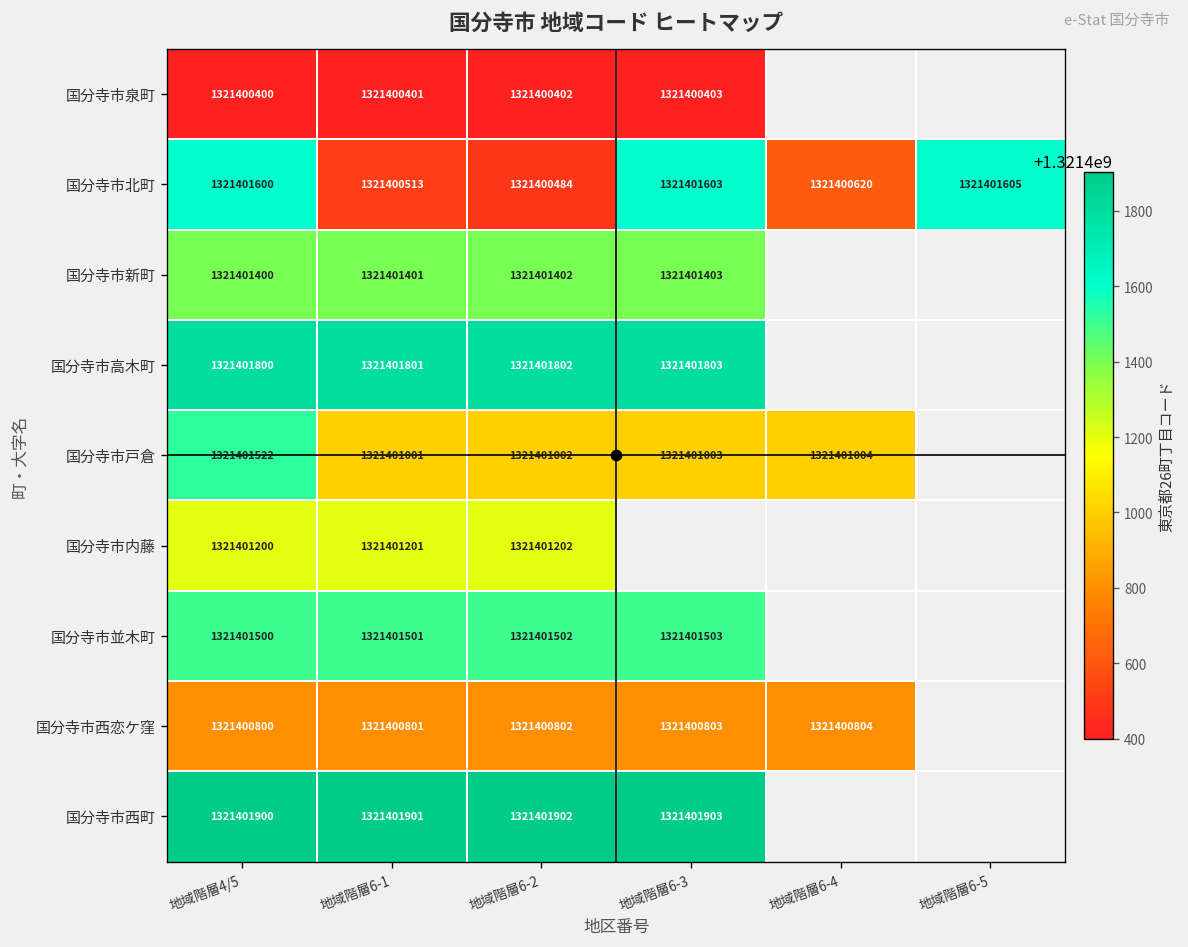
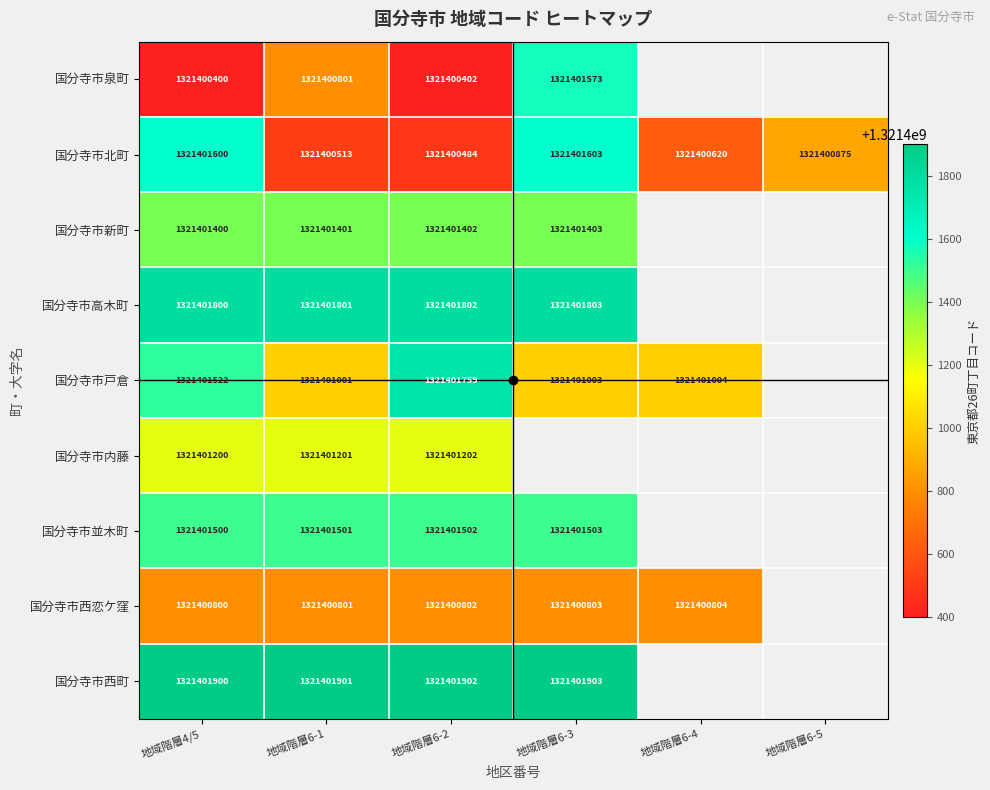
国分寺市泉町, 地域階層6-1: 1321400401 -> 1321400801
国分寺市泉町, 地域階層6-3: 1321400403 -> 1321401573
国分寺市北町, 地域階層6-5: 1321401605 -> 1321400875
国分寺市戸倉, 地域階層6-2: 1321401002 -> 1321401759
